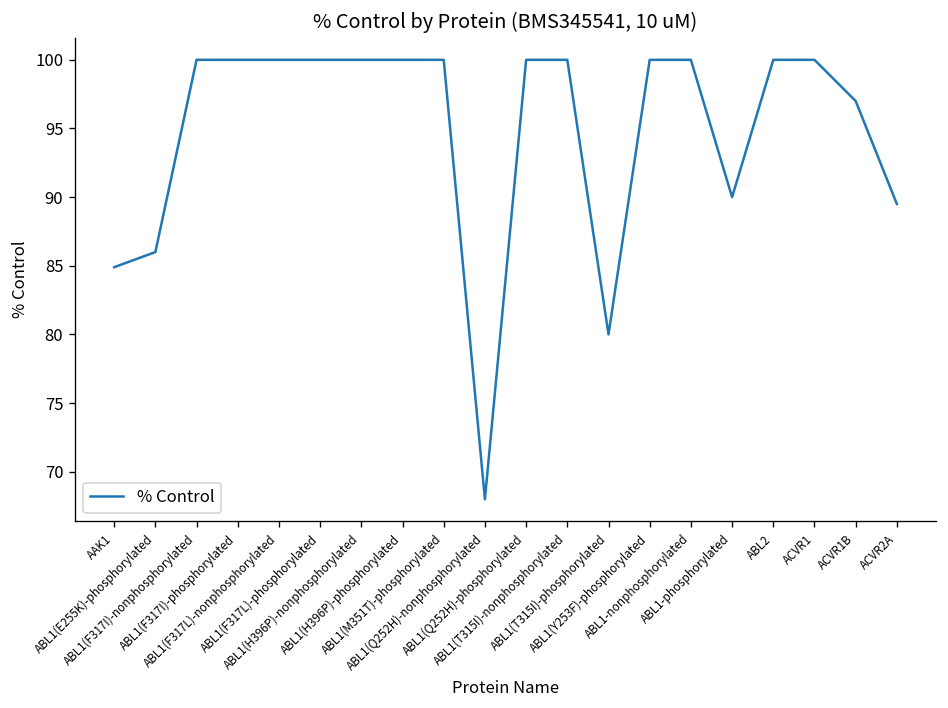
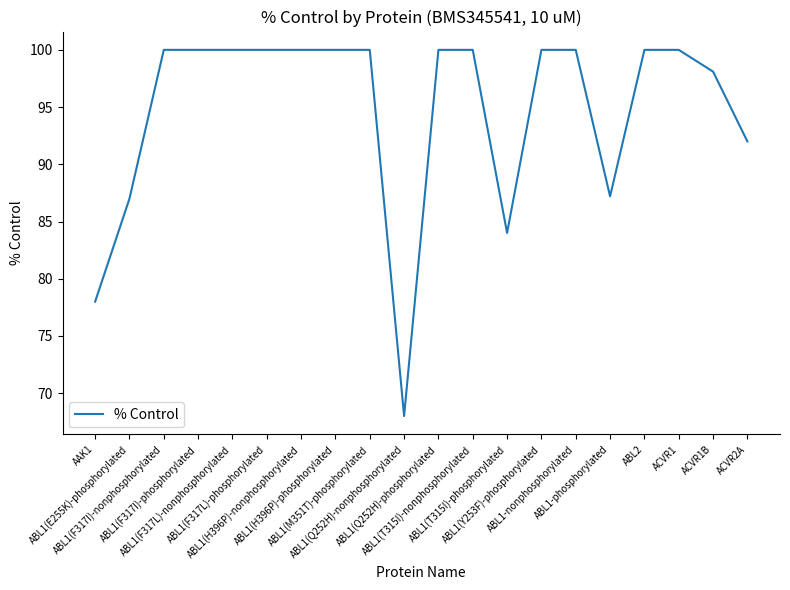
AAK1: 84.9 -> 78.0
ABL1(E255K)-phosphorylated: 86 -> 87
ABL1(T315I)-phosphorylated: 80 -> 84
ABL1-phosphorylated: 90.0 -> 87.2
ACVR1B: 97.0 -> 98.1
ACVR2A: 89.5 -> 92.0
